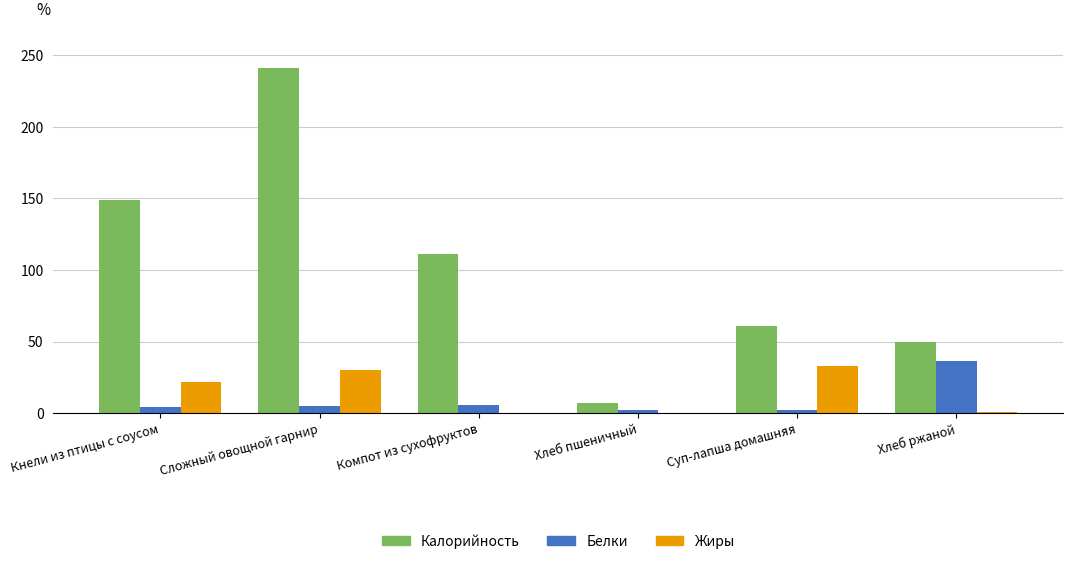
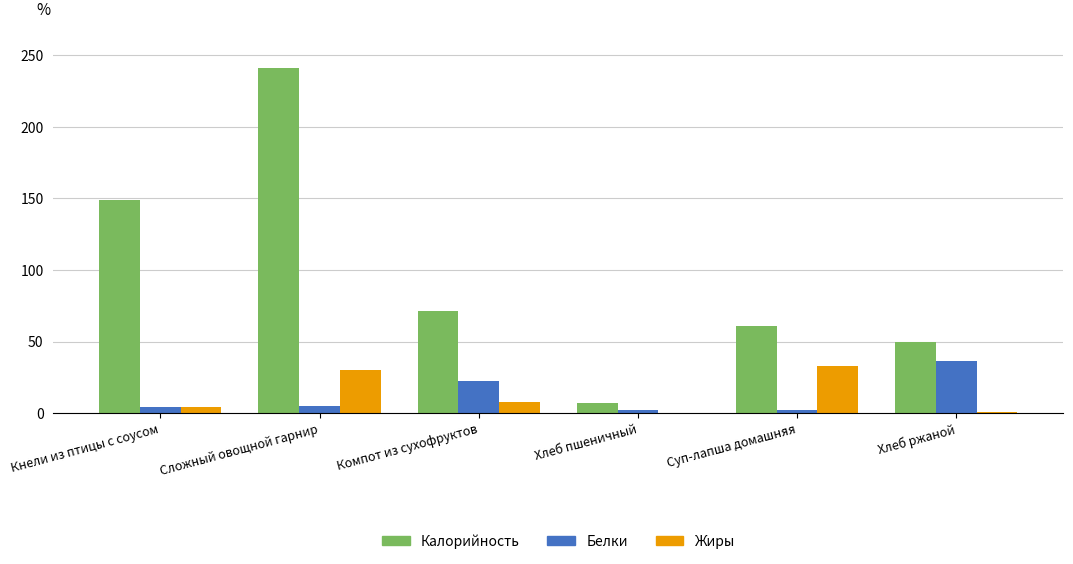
Жиры, Кнели из птицы с соусом: 22 -> 5
Калорийность, Компот из сухофруктов: 111 -> 71
Белки, Компот из сухофруктов: 5 -> 22
Жиры, Компот из сухофруктов: 0 -> 8
